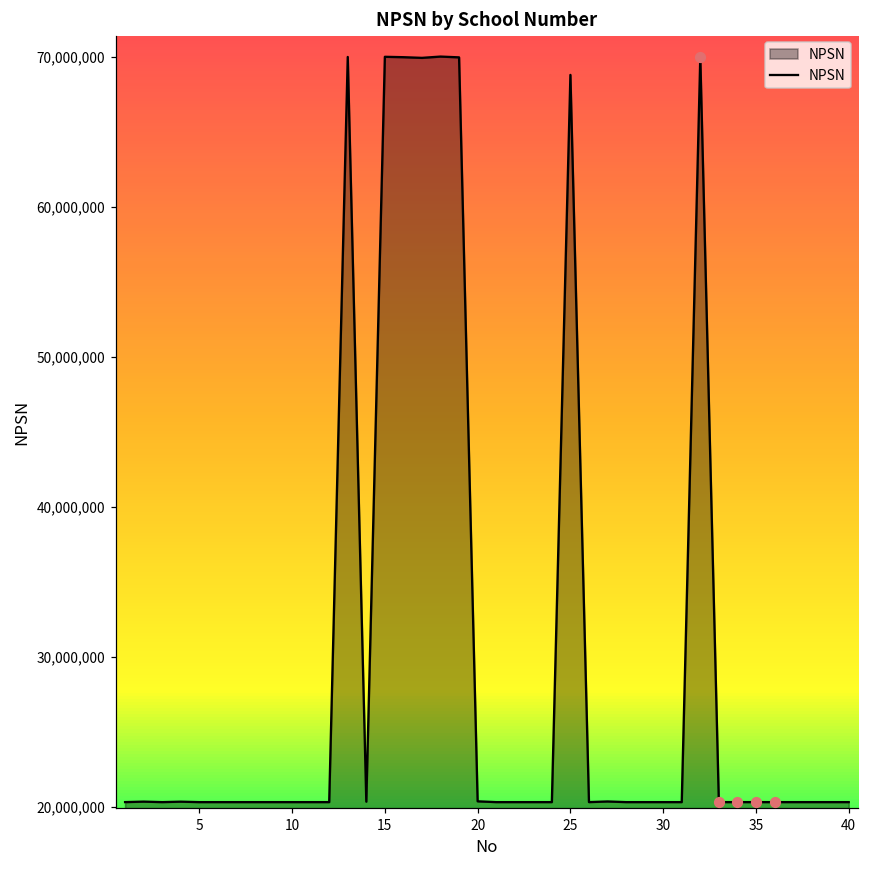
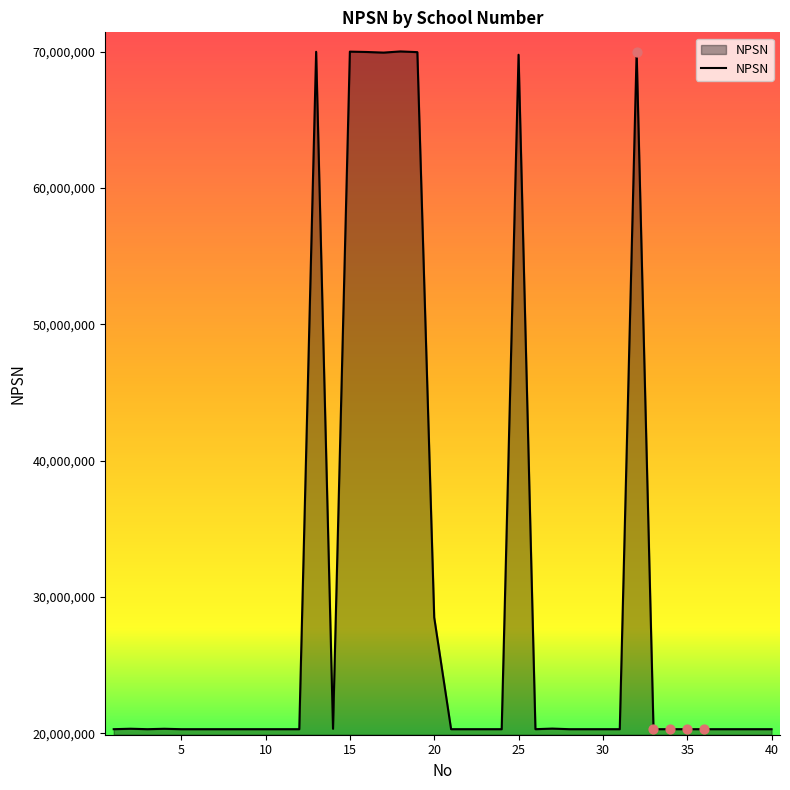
NPSN, 20: 20,400,000 -> 28,500,000
NPSN, 25: 68,800,000 -> 69,800,000
